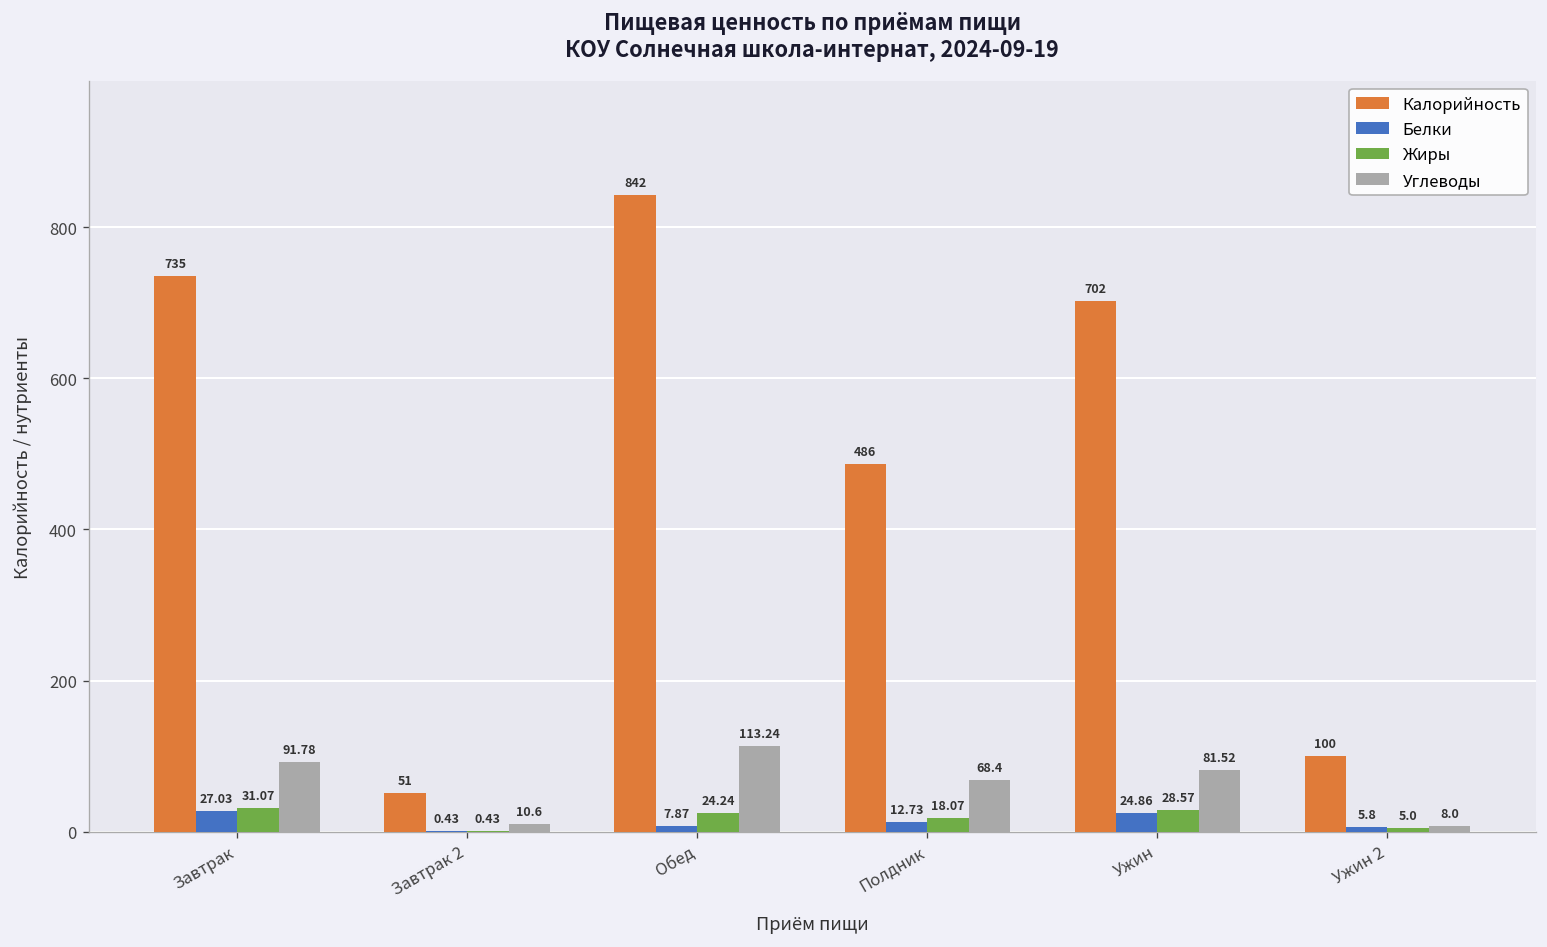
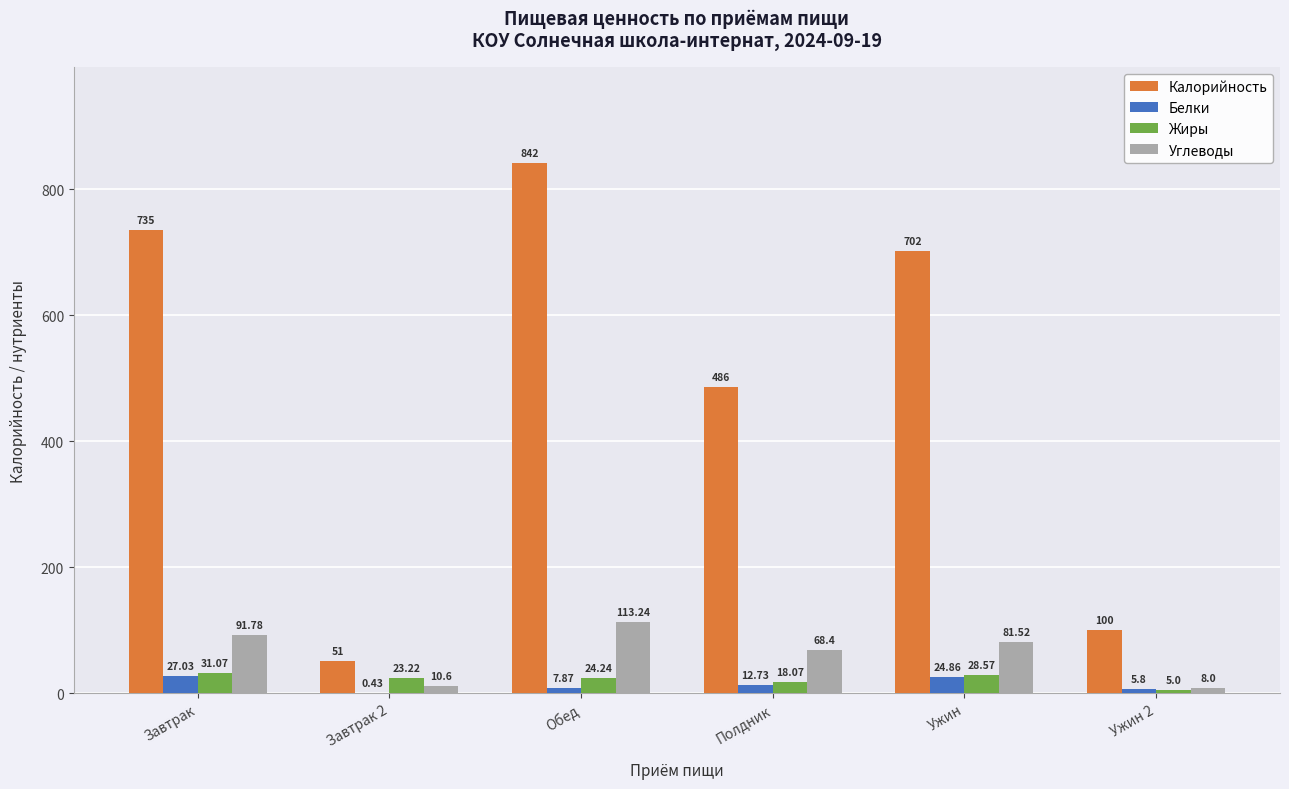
Жиры, Завтрак 2: 0.43 -> 23.22
